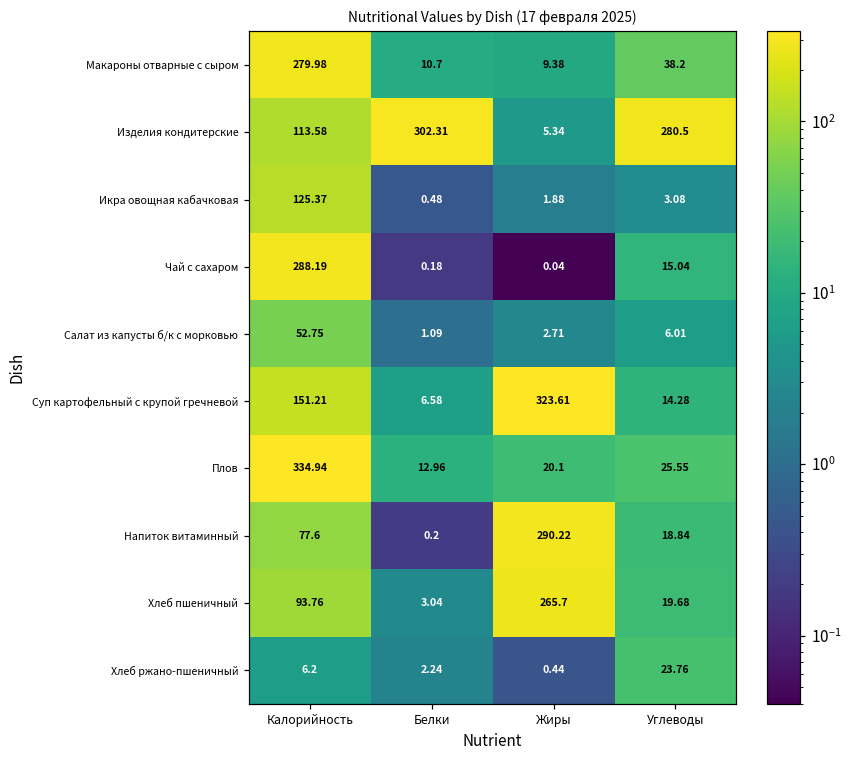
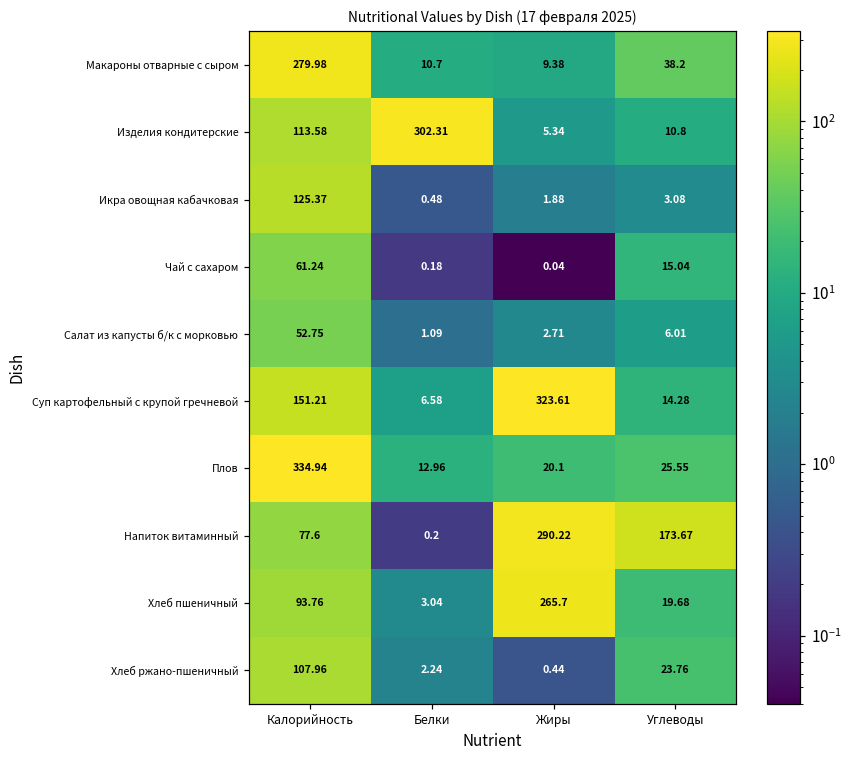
Изделия кондитерские, Углеводы: 280.5 -> 10.8
Чай с сахаром, Калорийность: 288.19 -> 61.24
Напиток витаминный, Углеводы: 18.84 -> 173.67
Хлеб ржано-пшеничный, Калорийность: 6.2 -> 107.96
